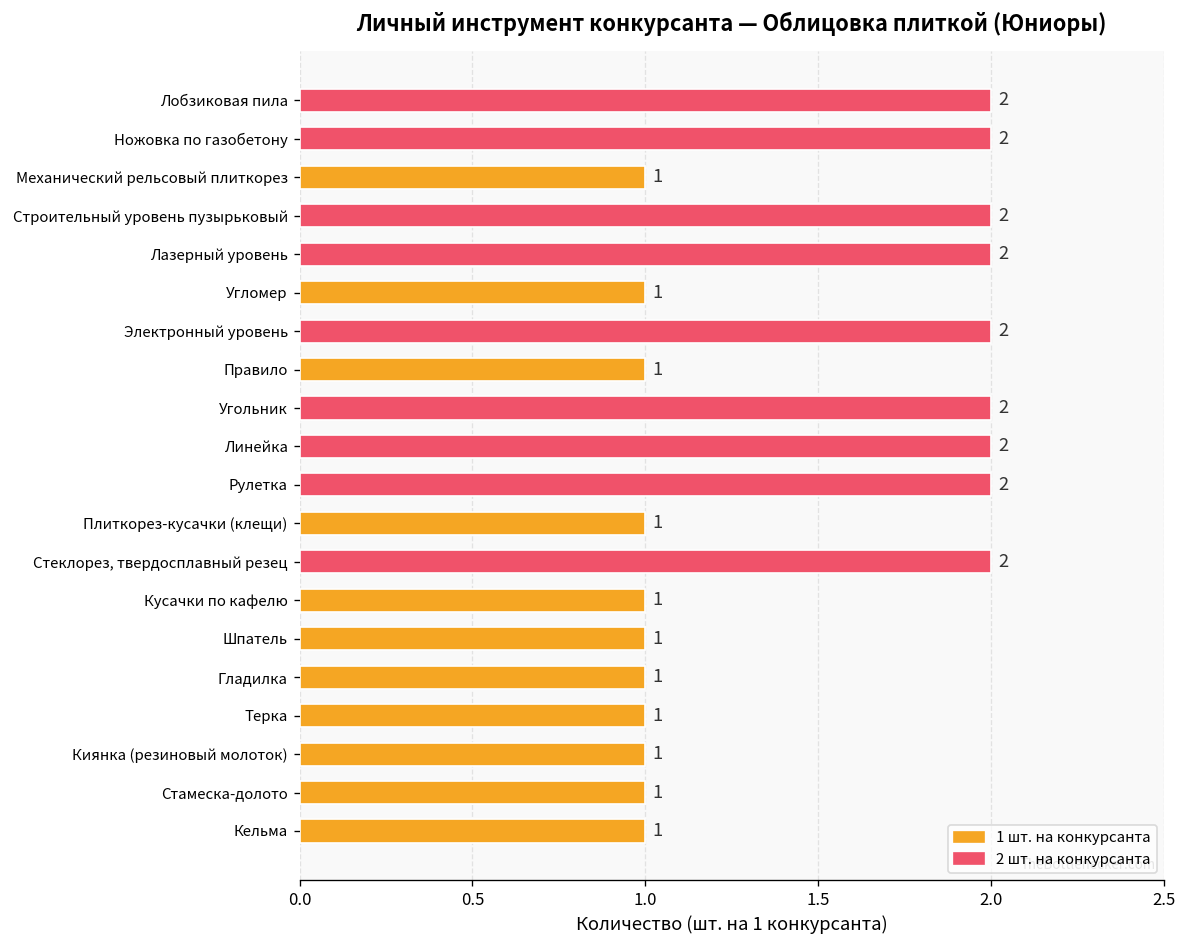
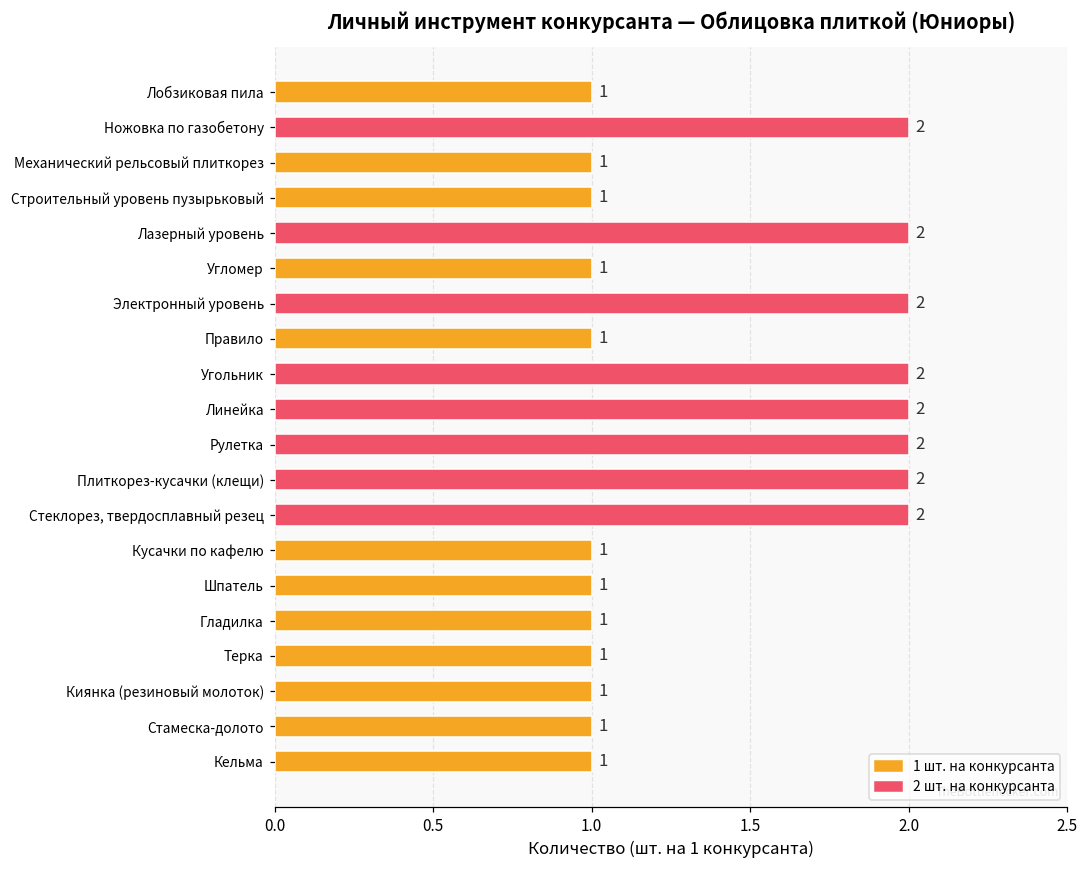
Лобзиковая пила: 2 -> 1
Строительный уровень пузырьковый: 2 -> 1
Плиткорез-кусачки (клещи): 1 -> 2
